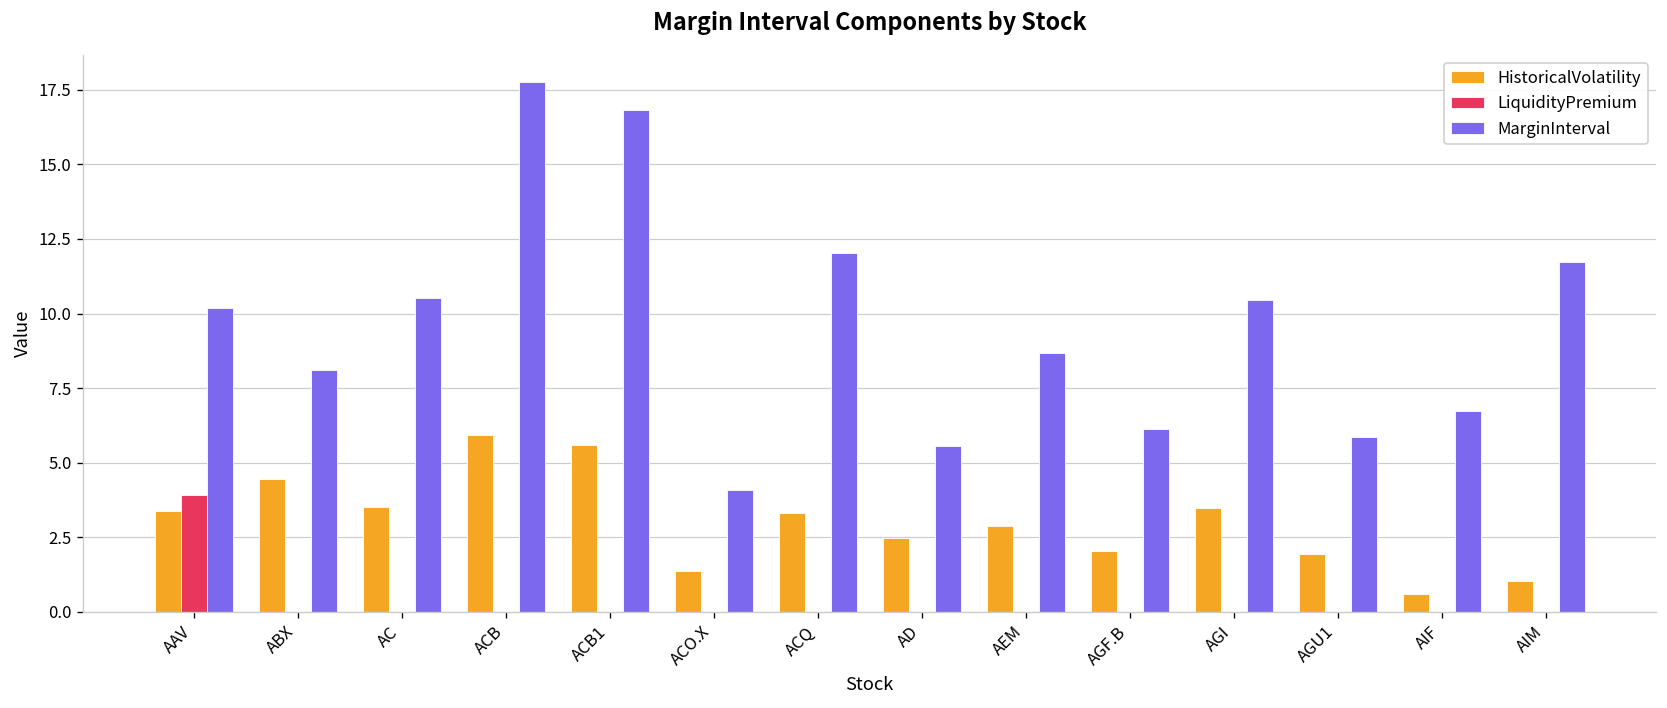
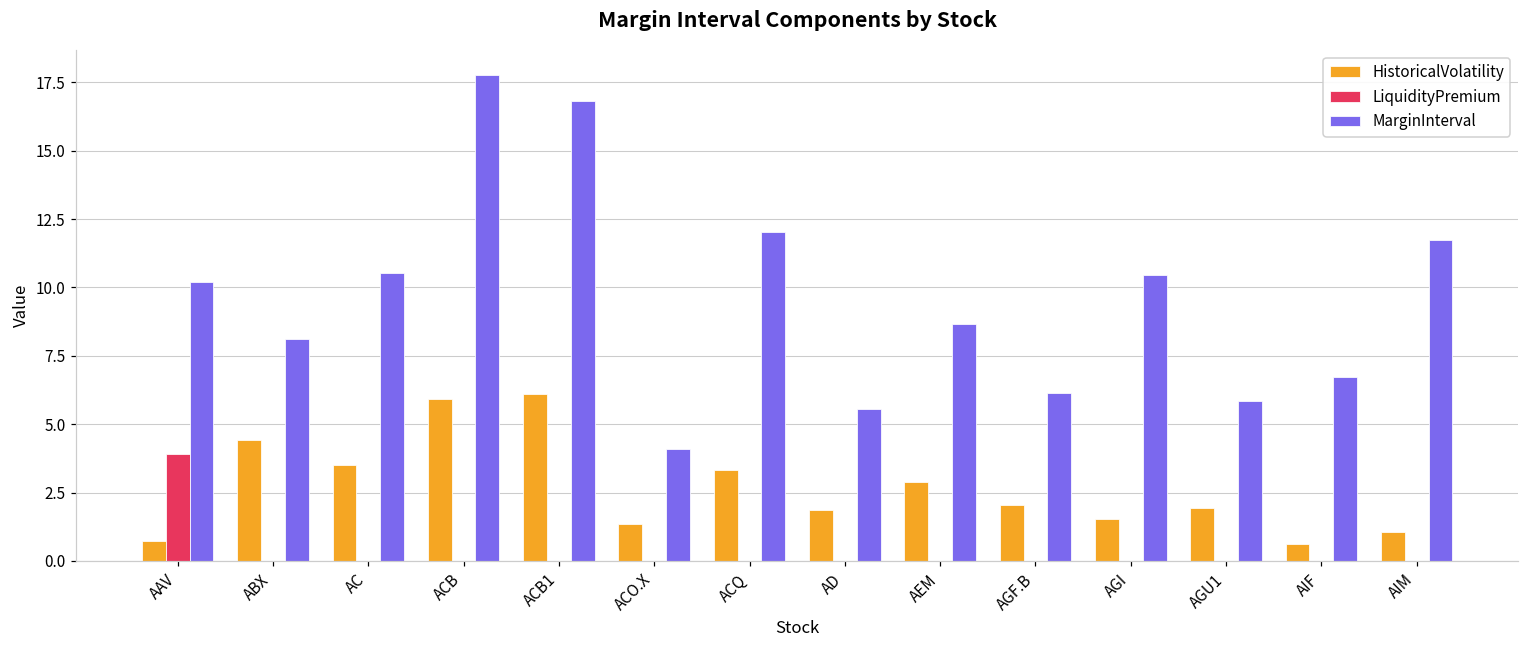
HistoricalVolatility, AAV: 3.4 -> 0.7
HistoricalVolatility, ACB1: 5.6 -> 6.1
HistoricalVolatility, AD: 2.5 -> 1.9
HistoricalVolatility, AGI: 3.5 -> 1.5
